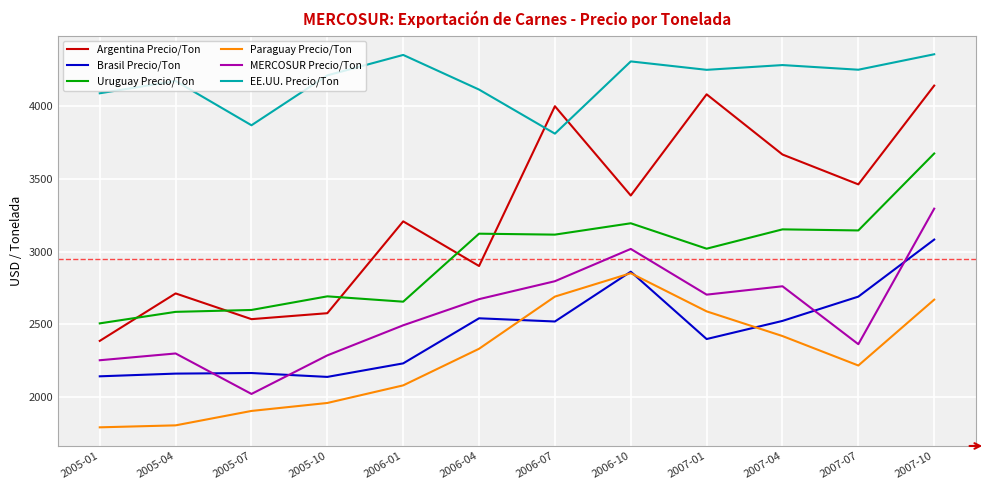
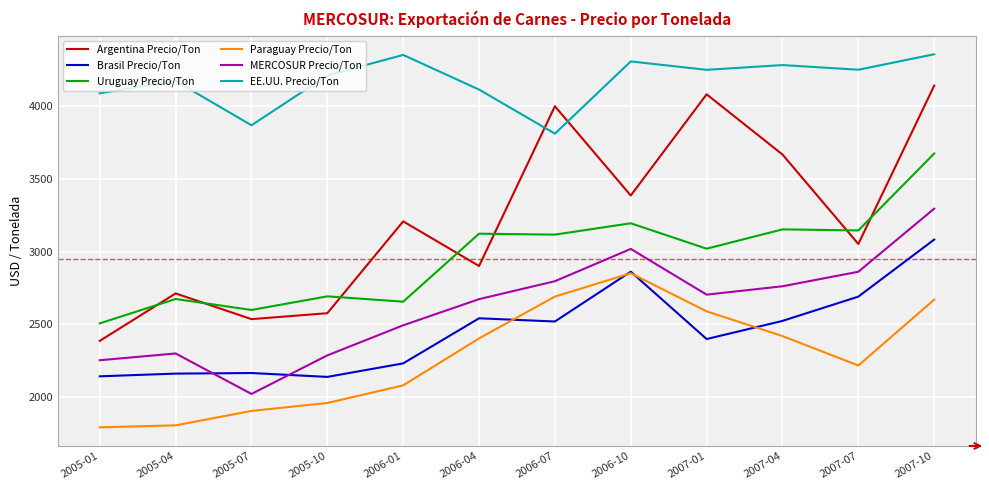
Uruguay Precio/Ton, 2005-04: 2590 -> 2680
Paraguay Precio/Ton, 2006-04: 2330 -> 2400
Argentina Precio/Ton, 2007-07: 3460 -> 3050
MERCOSUR Precio/Ton, 2007-07: 2360 -> 2860
